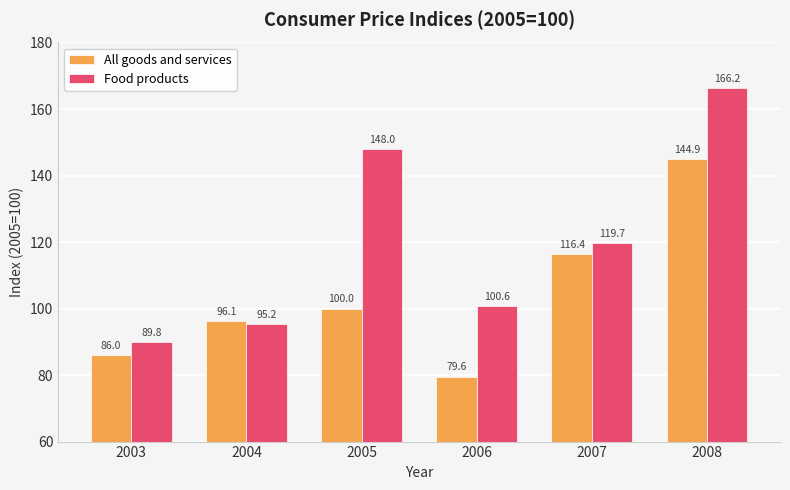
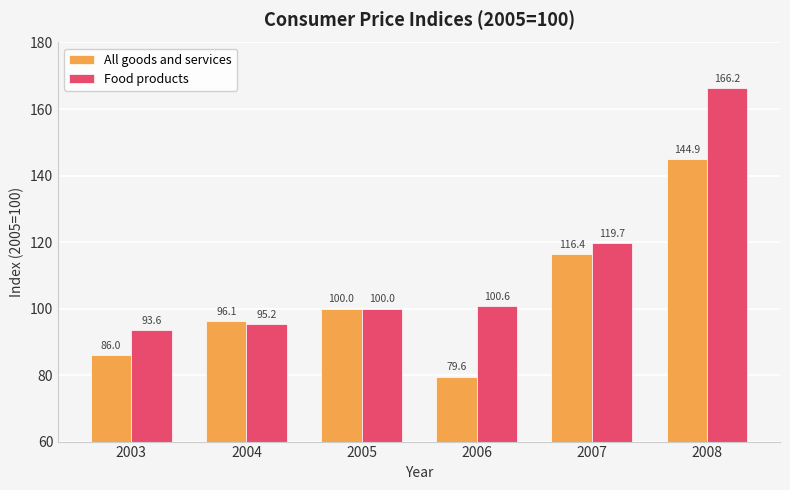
Food products, 2003: 89.8 -> 93.6
Food products, 2005: 148.0 -> 100.0
